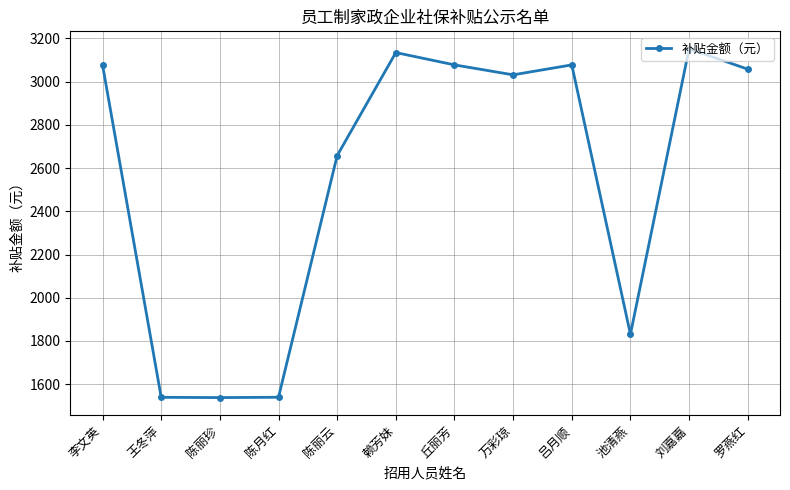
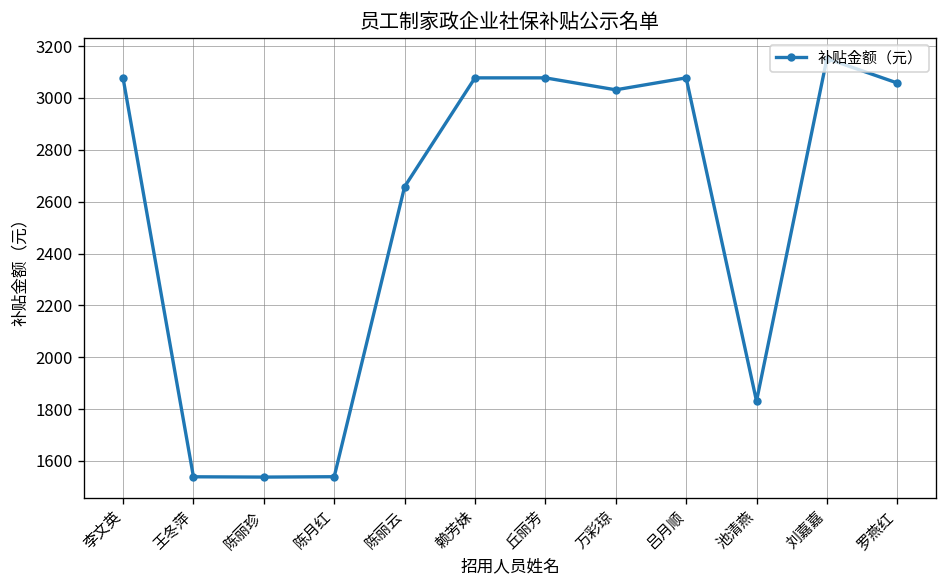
赖芳妹: 3130 -> 3080
